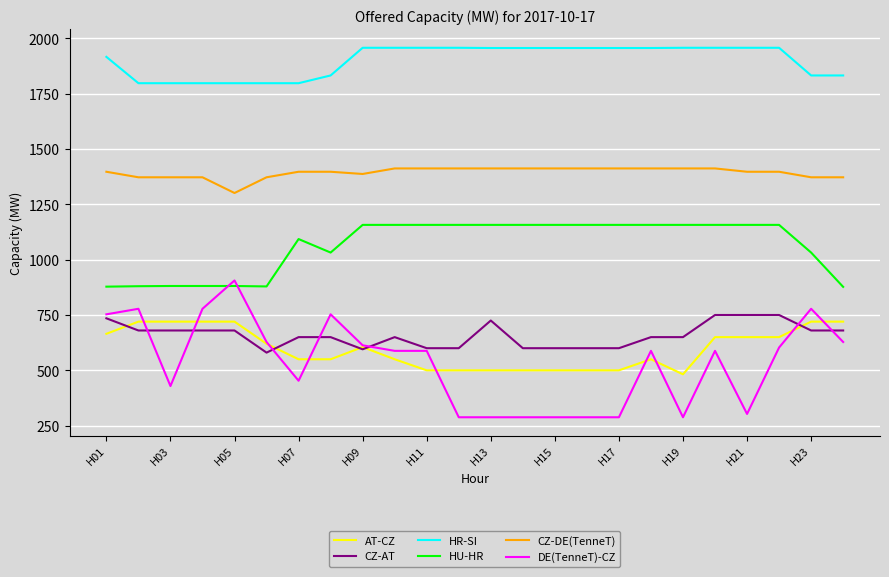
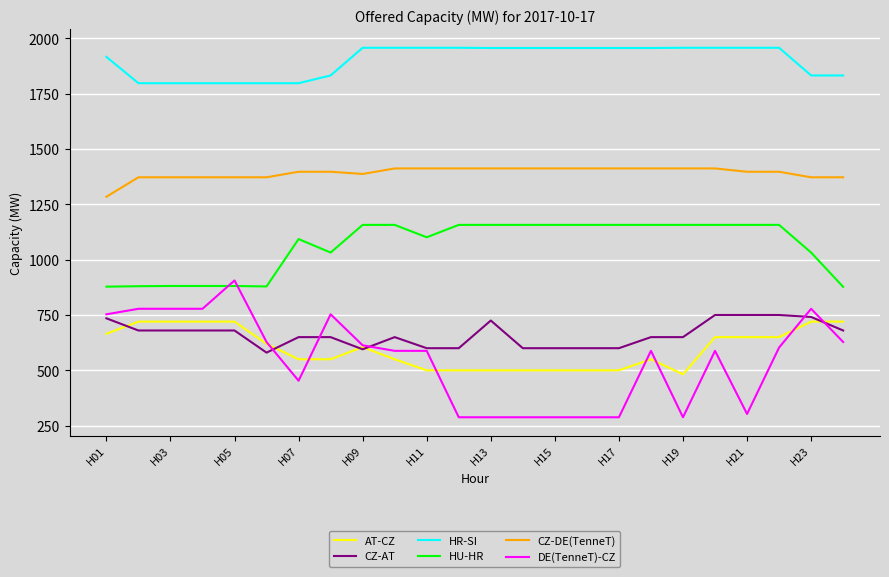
CZ-DE(TenneT), H01: 1400 -> 1280
DE(TenneT)-CZ, H03: 430 -> 780
CZ-DE(TenneT), H05: 1300 -> 1370
HU-HR, H11: 1160 -> 1100
CZ-AT, H23: 680 -> 740
